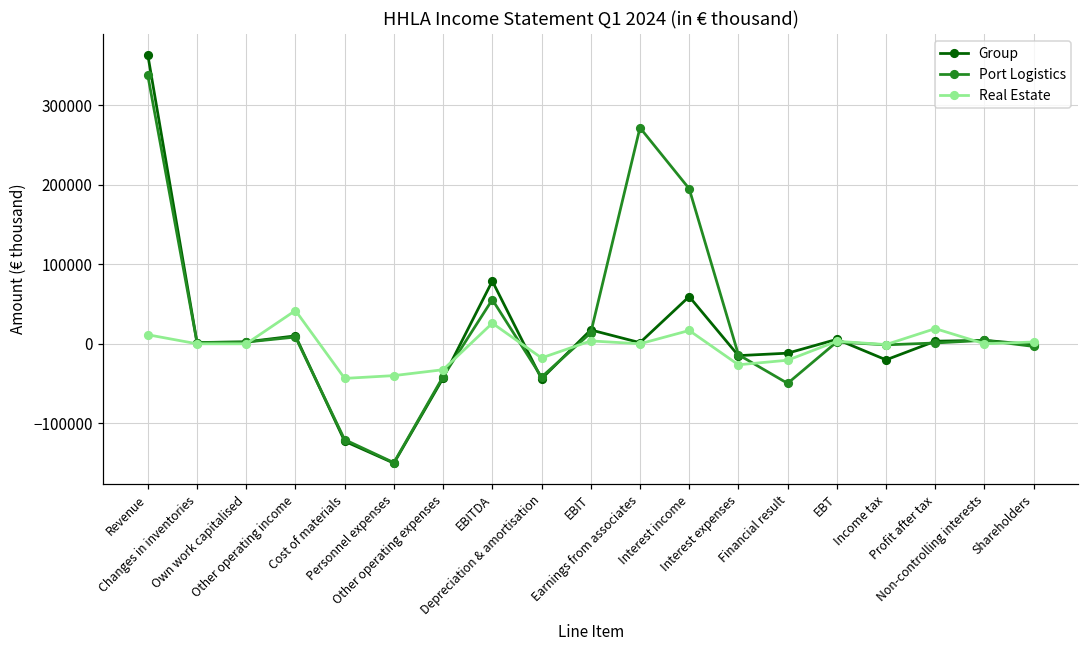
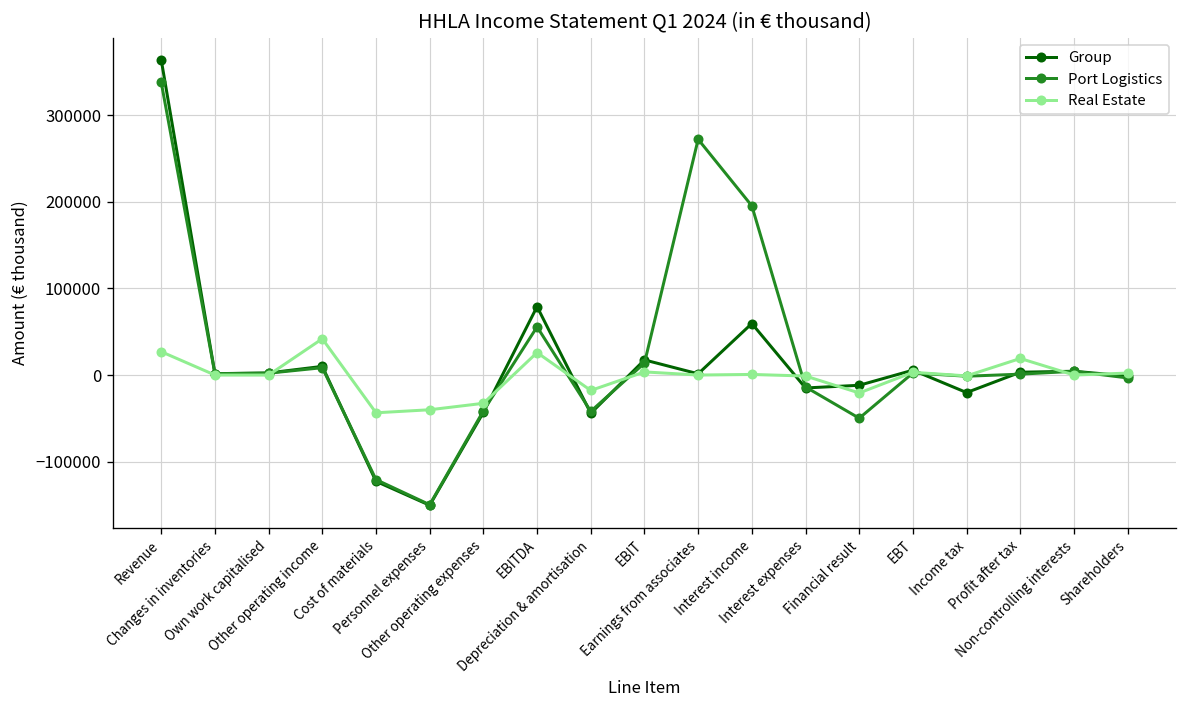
Real Estate, Revenue: 10000 -> 30000
Real Estate, Interest income: 20000 -> 0
Real Estate, Interest expenses: -30000 -> 0
